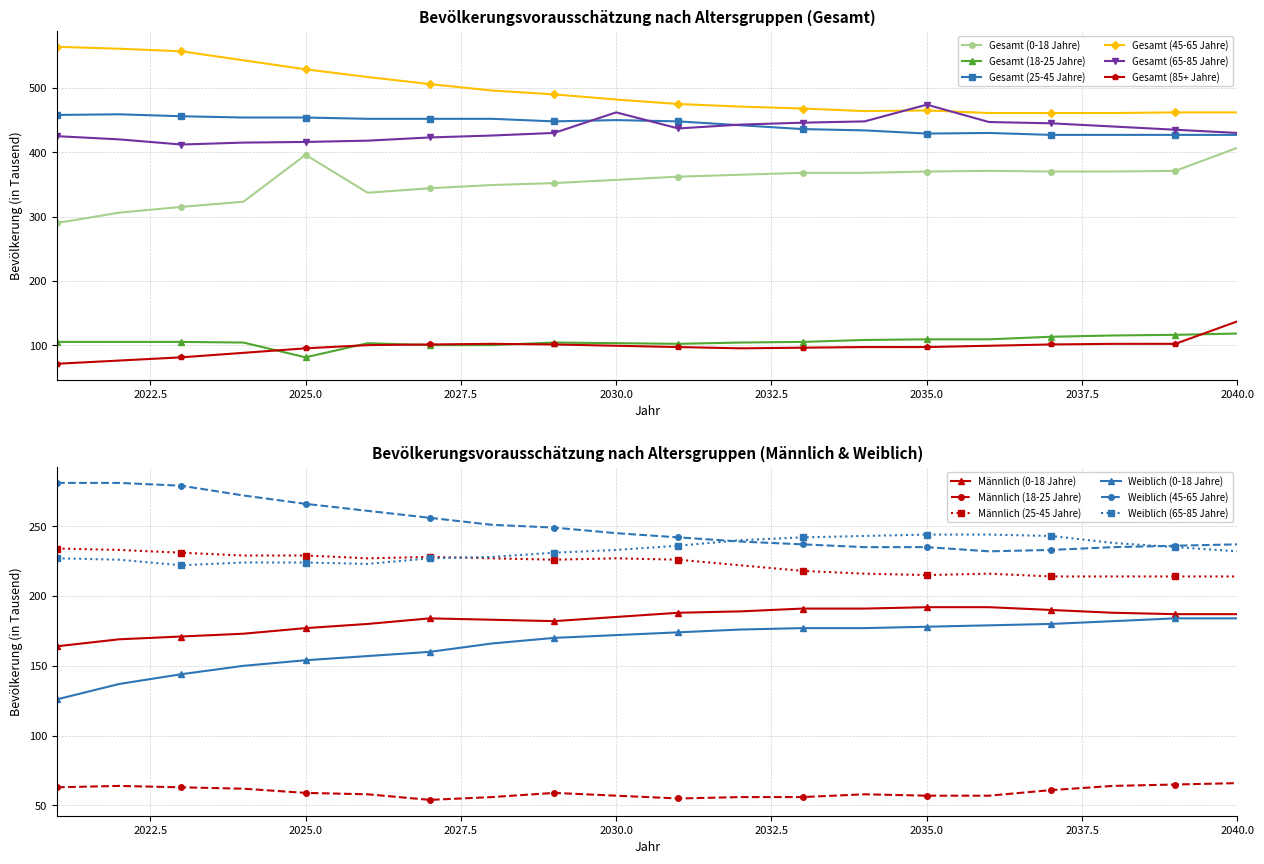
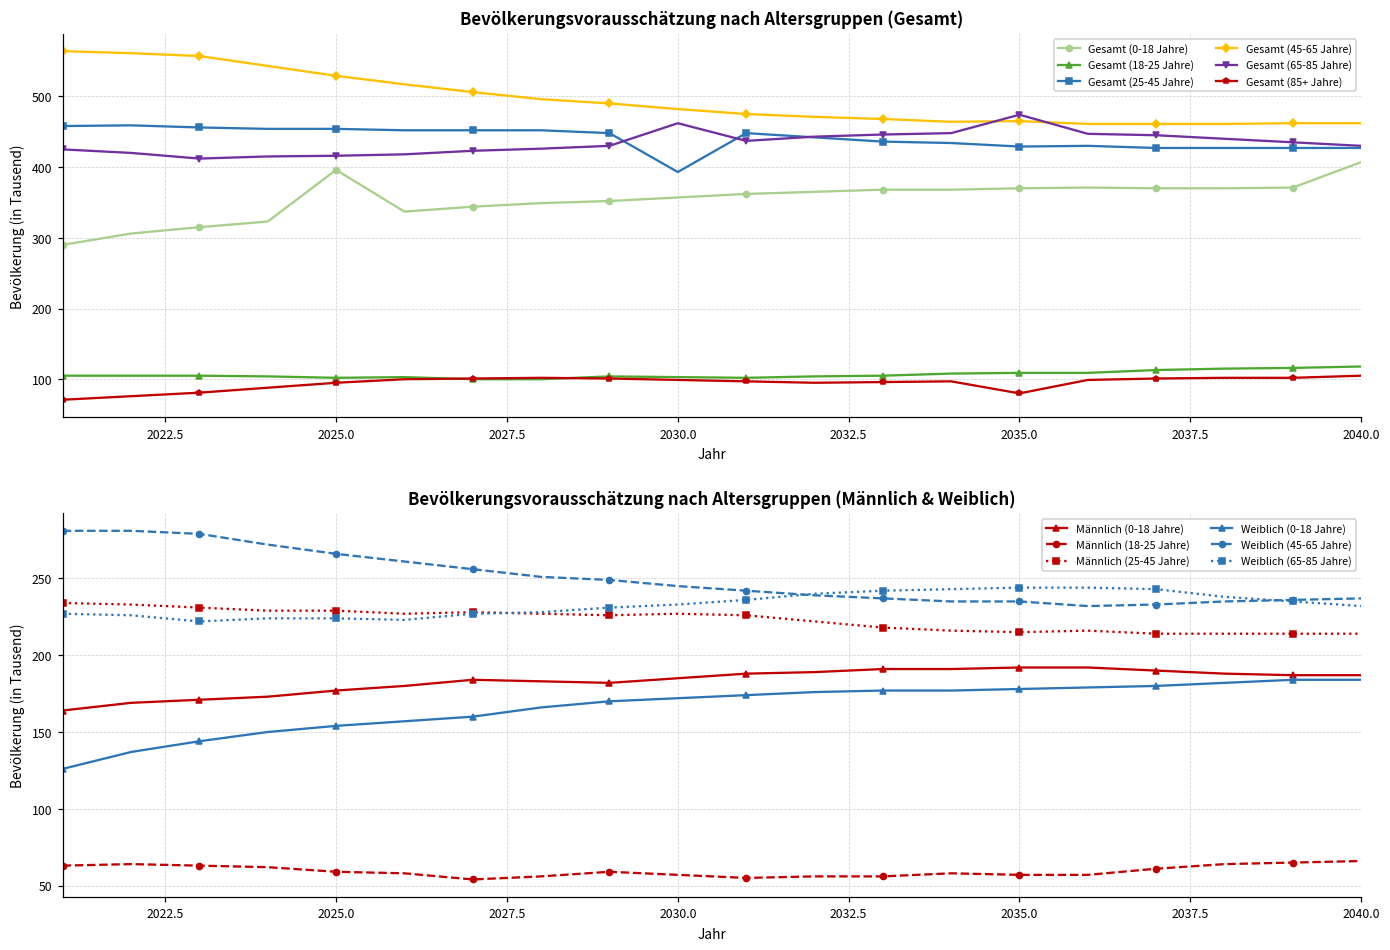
Bevölkerungsvorausschätzung nach Altersgruppen (Gesamt), Gesamt (18-25 Jahre), 2025.0: 80 -> 100
Bevölkerungsvorausschätzung nach Altersgruppen (Gesamt), Gesamt (25-45 Jahre), 2030.0: 450 -> 390
Bevölkerungsvorausschätzung nach Altersgruppen (Gesamt), Gesamt (85+ Jahre), 2035.0: 100 -> 80
Bevölkerungsvorausschätzung nach Altersgruppen (Gesamt), Gesamt (85+ Jahre), 2040.0: 140 -> 110
